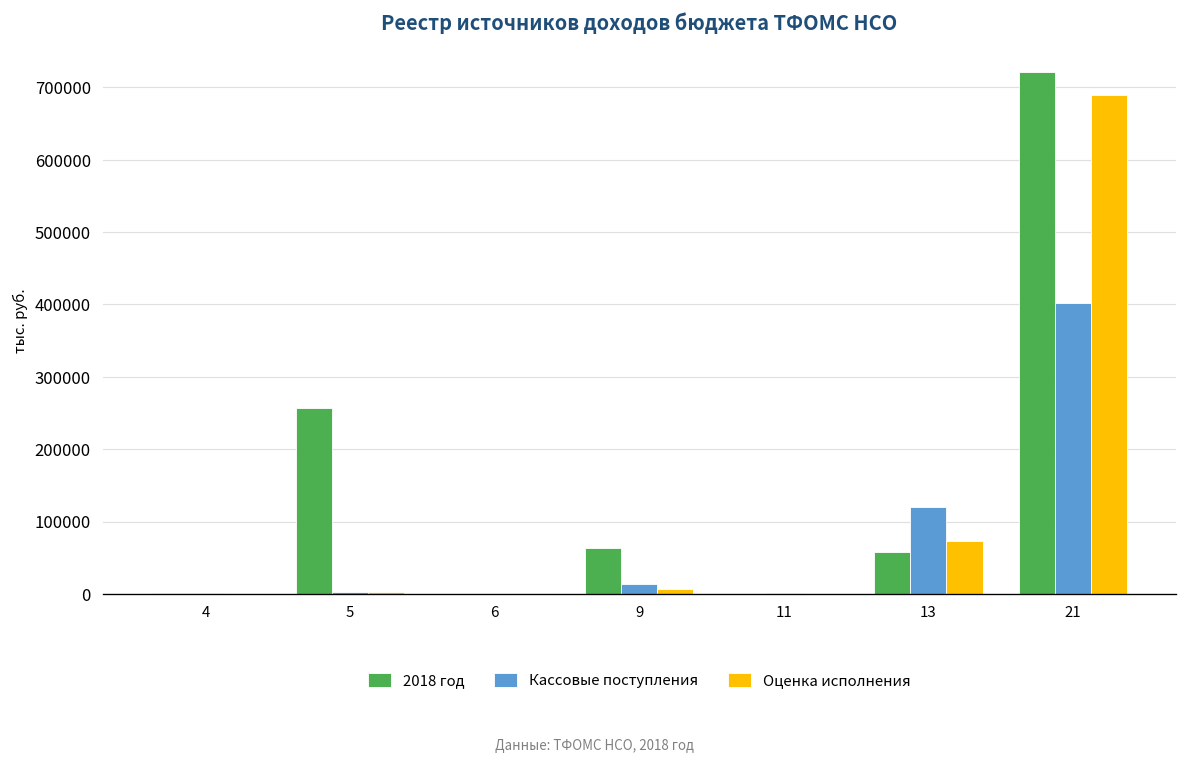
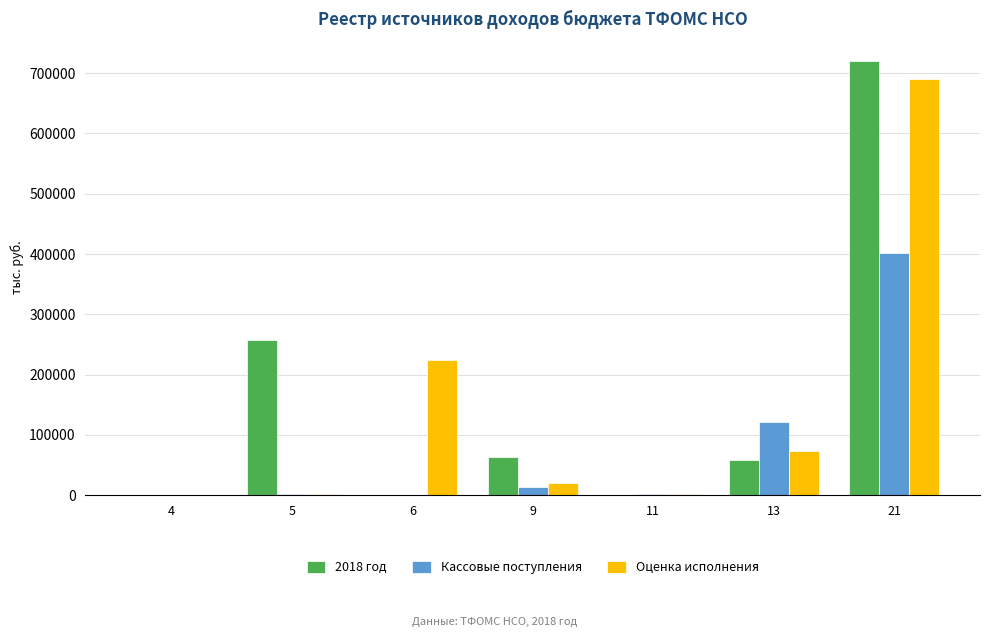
Оценка исполнения, 6: 0 -> 220000
Оценка исполнения, 9: 10000 -> 20000
